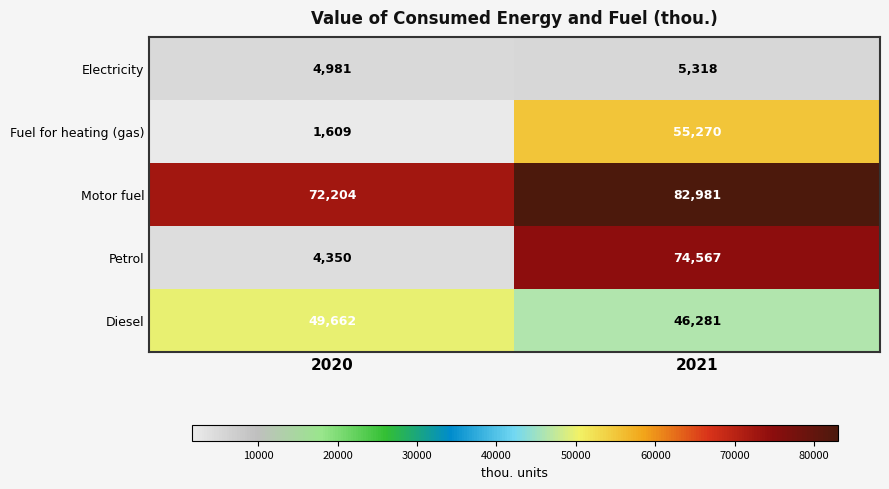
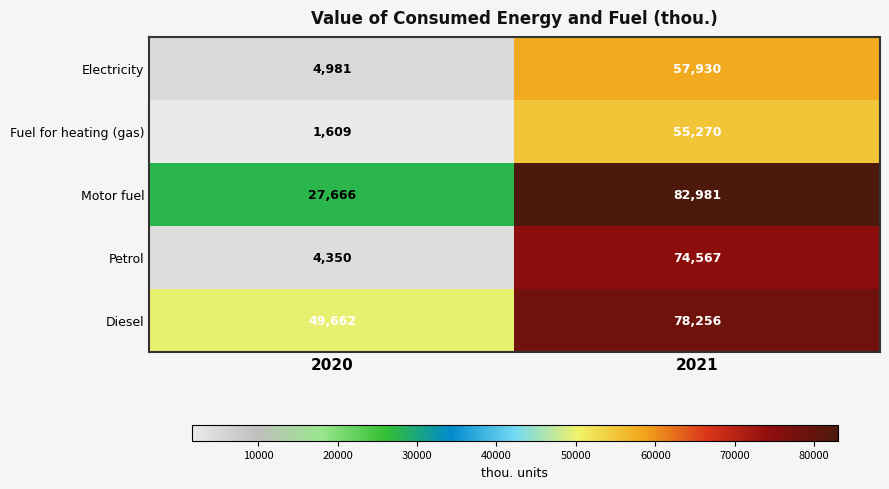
Electricity, 2021: 5,318 -> 57,930
Motor fuel, 2020: 72,204 -> 27,666
Diesel, 2021: 46,281 -> 78,256
